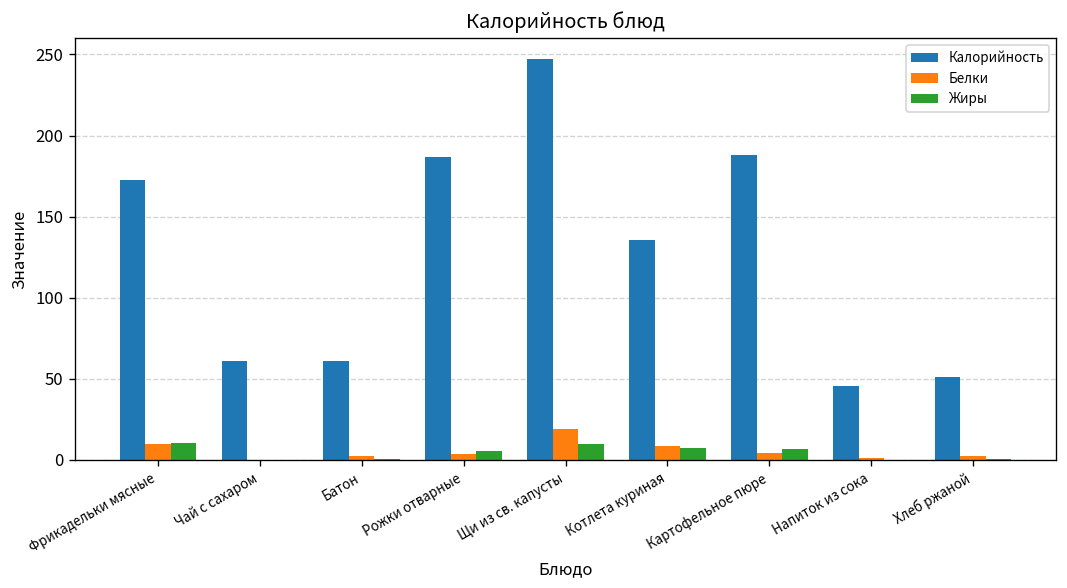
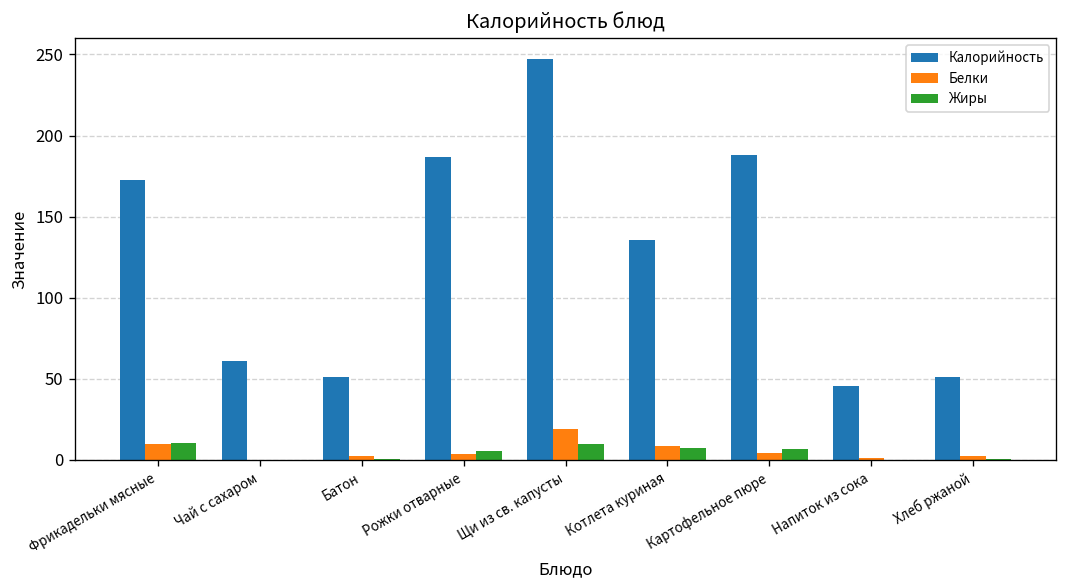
Калорийность, Батон: 61 -> 51
